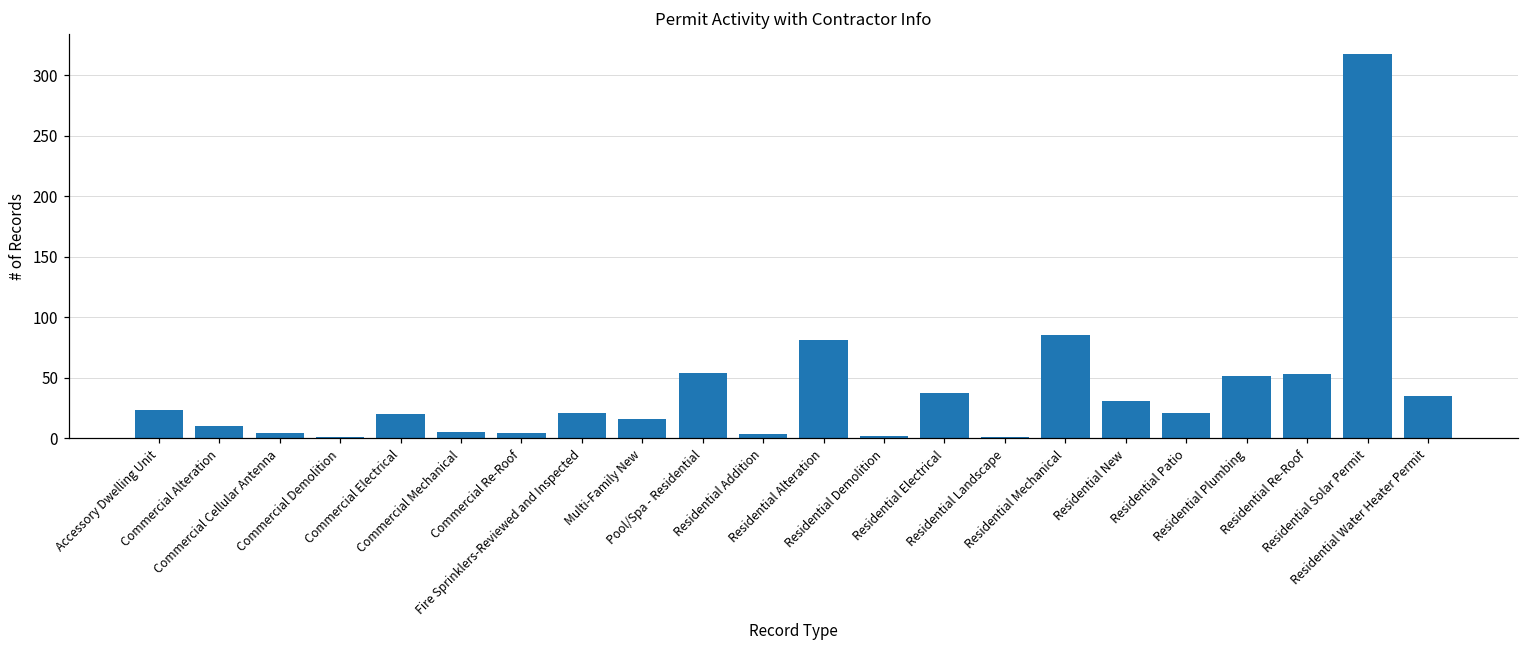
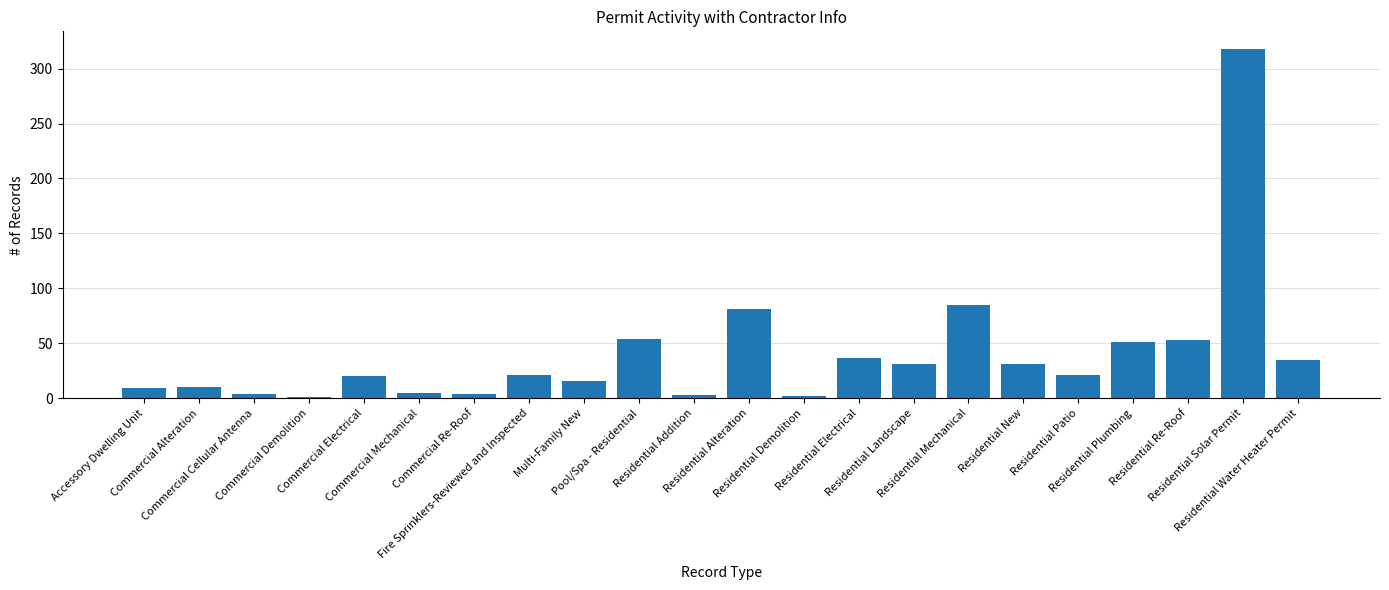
Accessory Dwelling Unit: 23 -> 9
Residential Landscape: 1 -> 31
